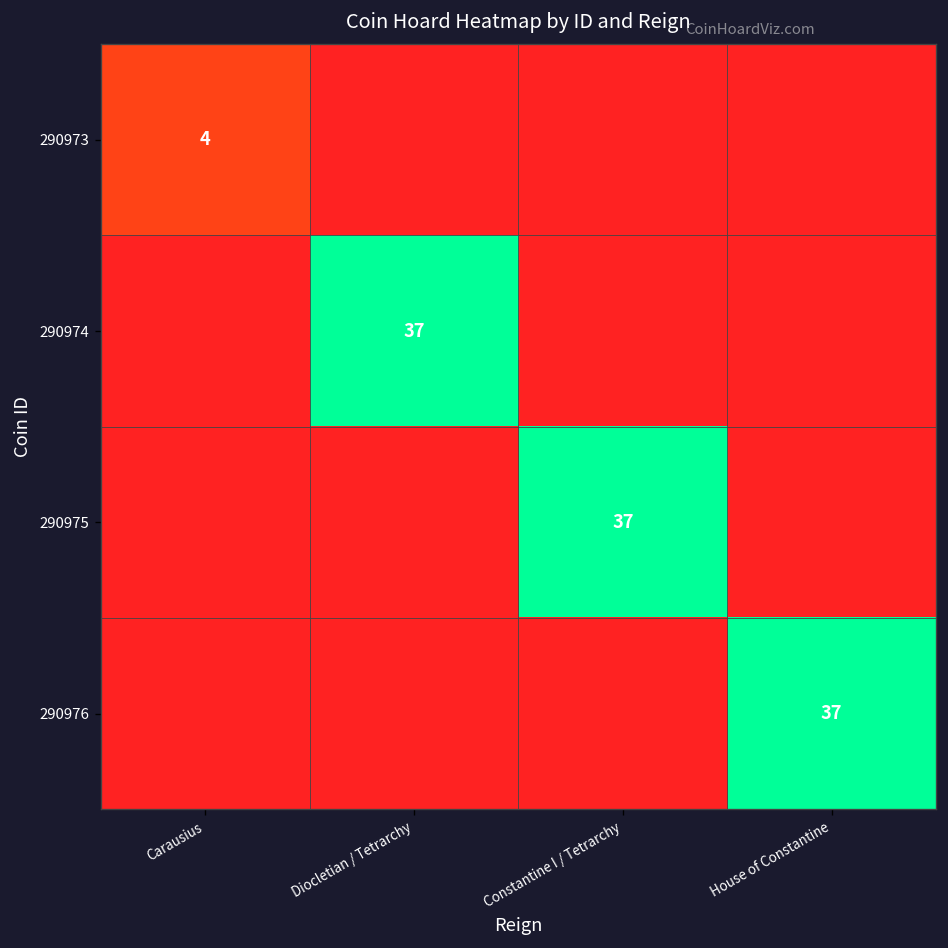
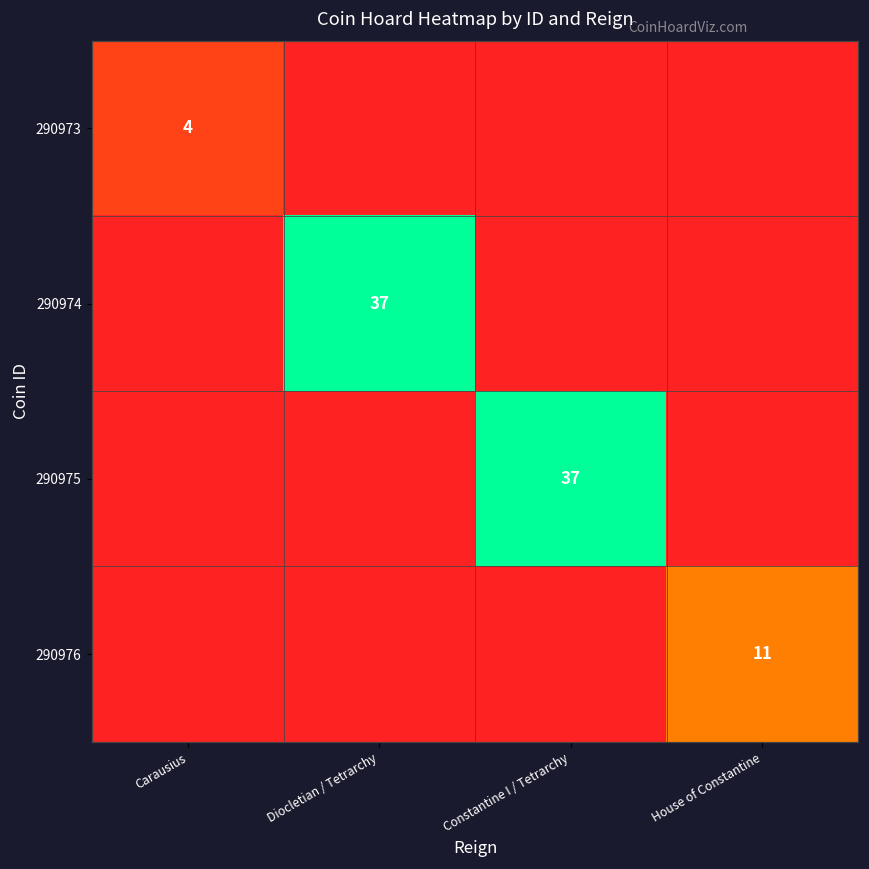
290976, House of Constantine: 37 -> 11
